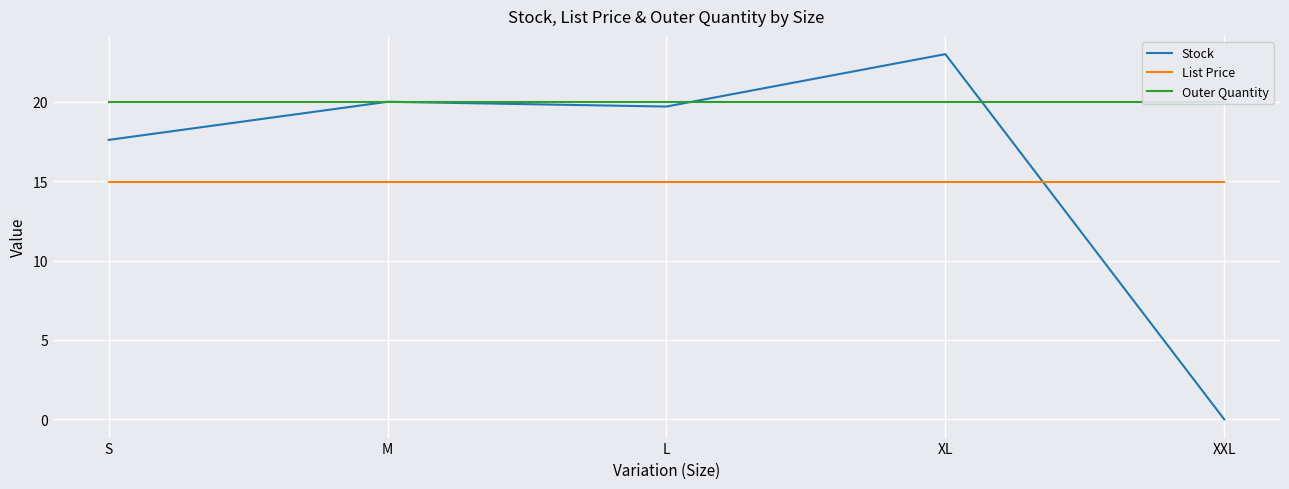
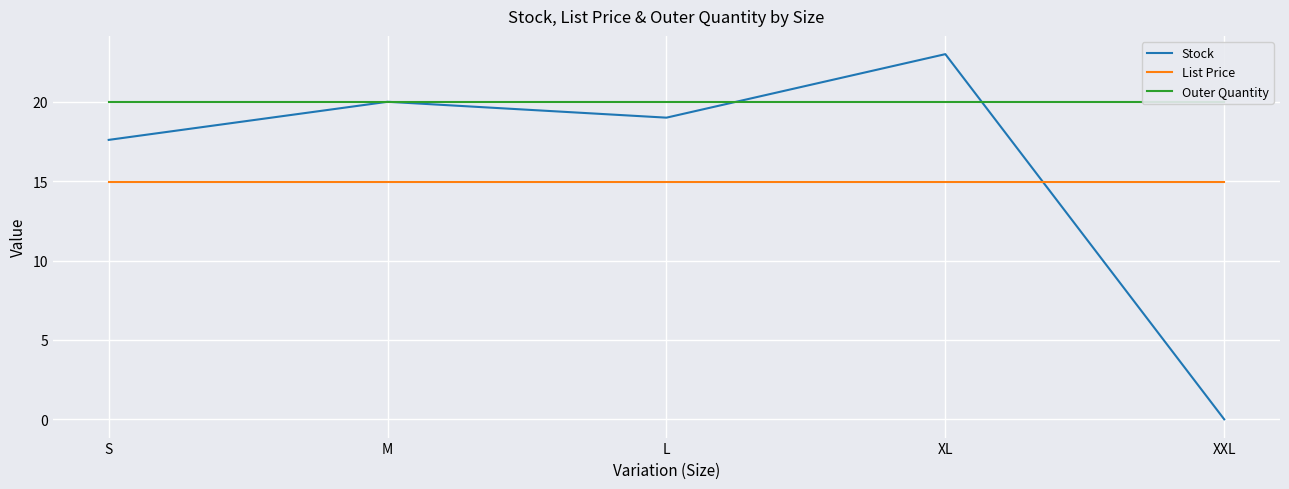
Stock, L: 19.7 -> 19.0
